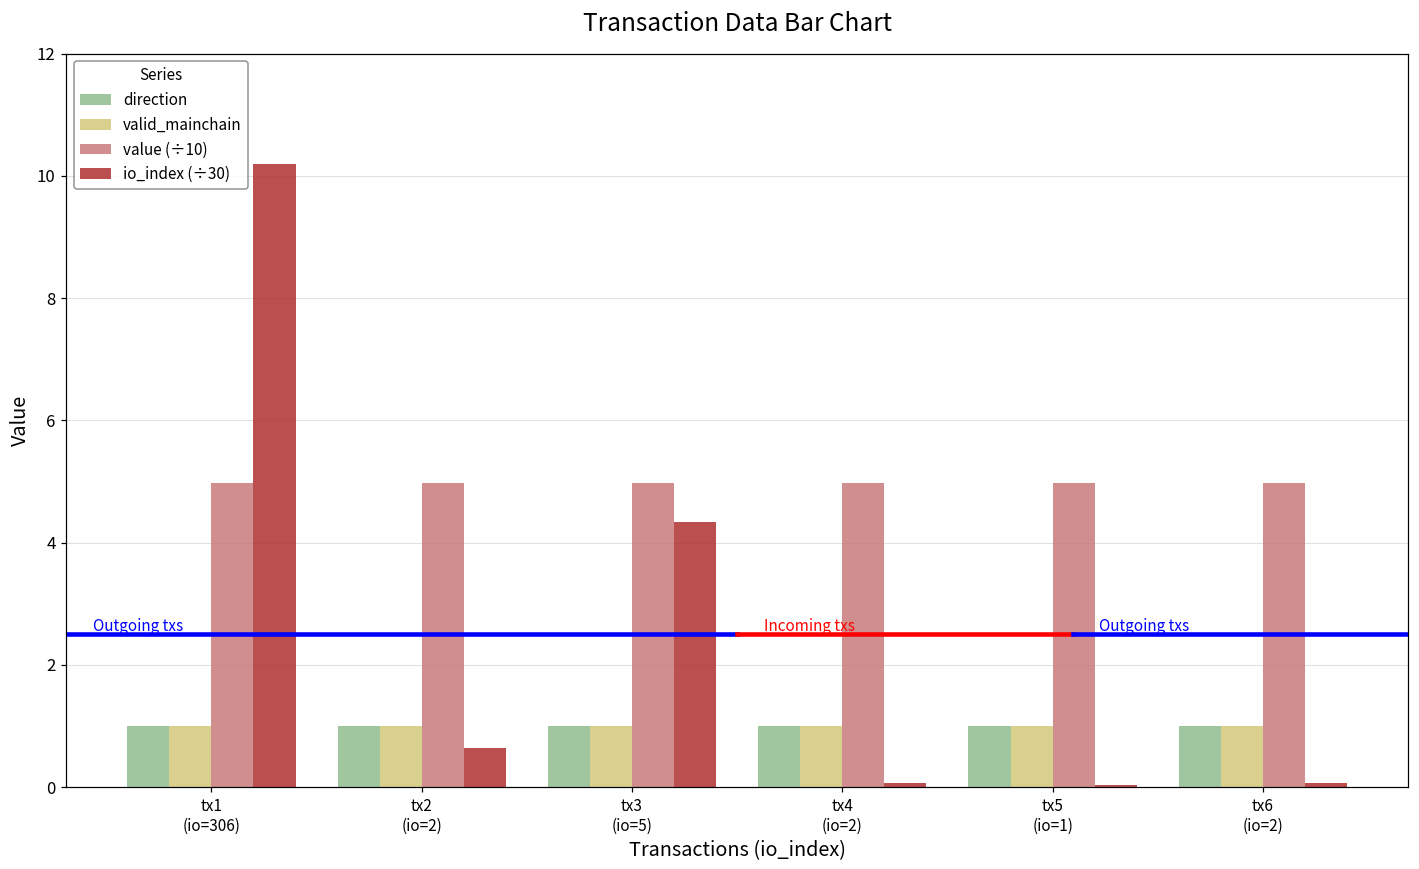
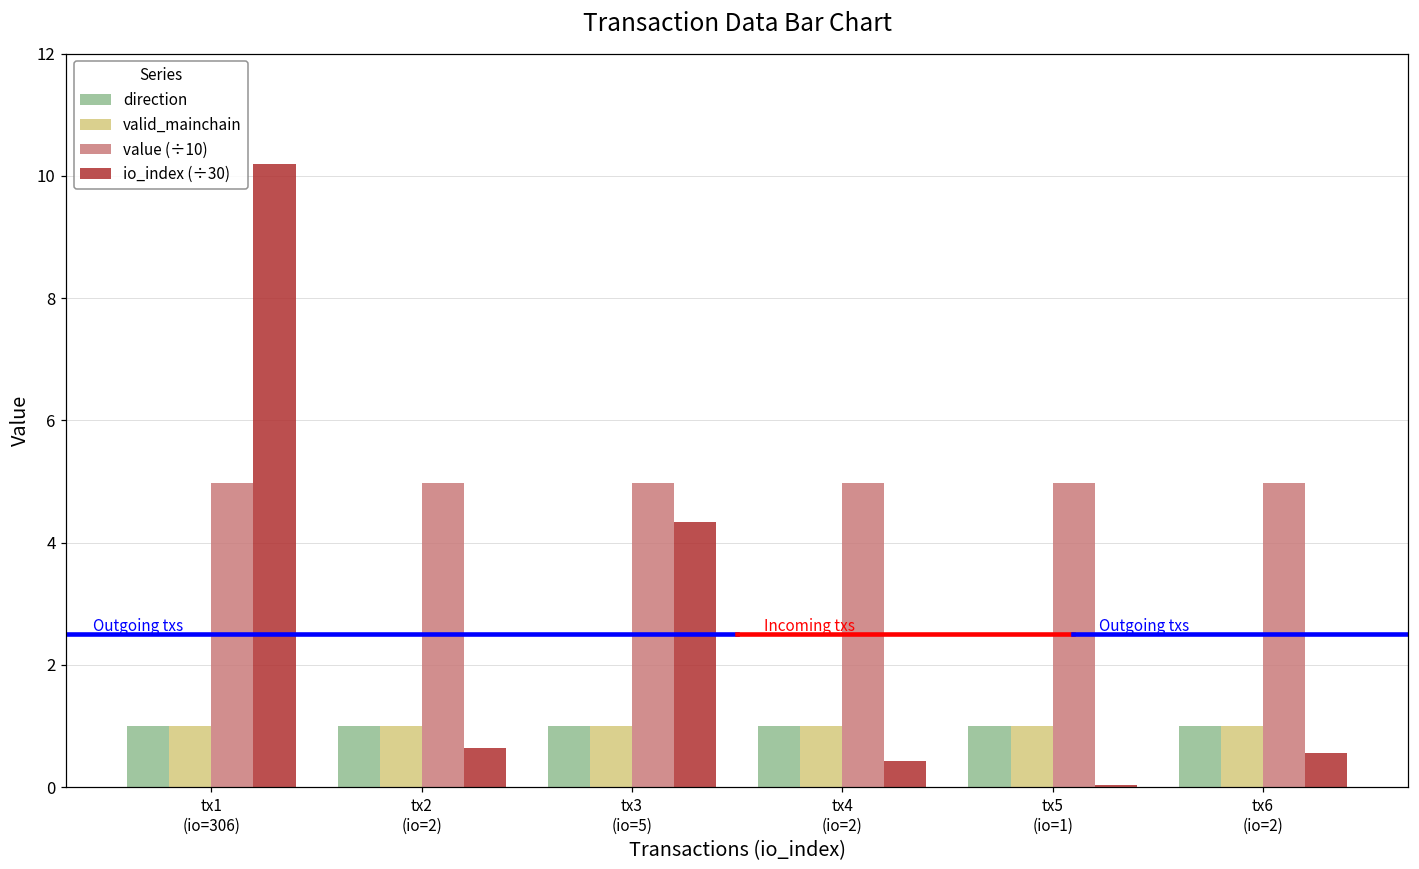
io_index (÷30), tx4 (io=2): 0.1 -> 0.4
io_index (÷30), tx6 (io=2): 0.1 -> 0.6
